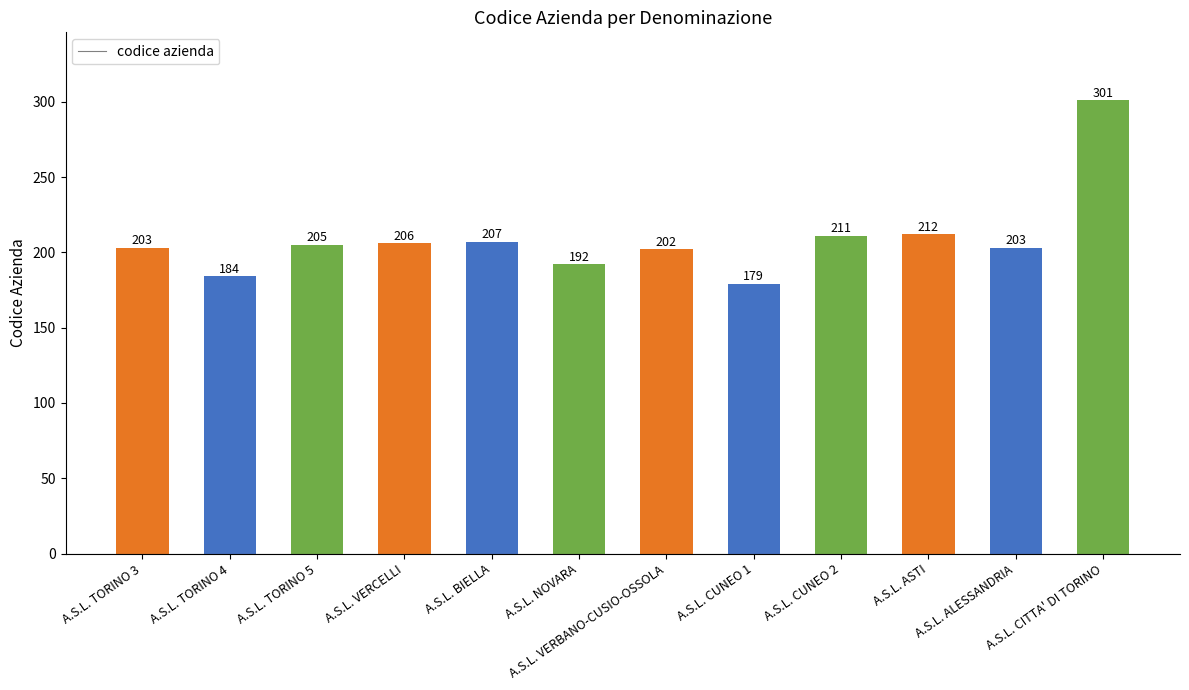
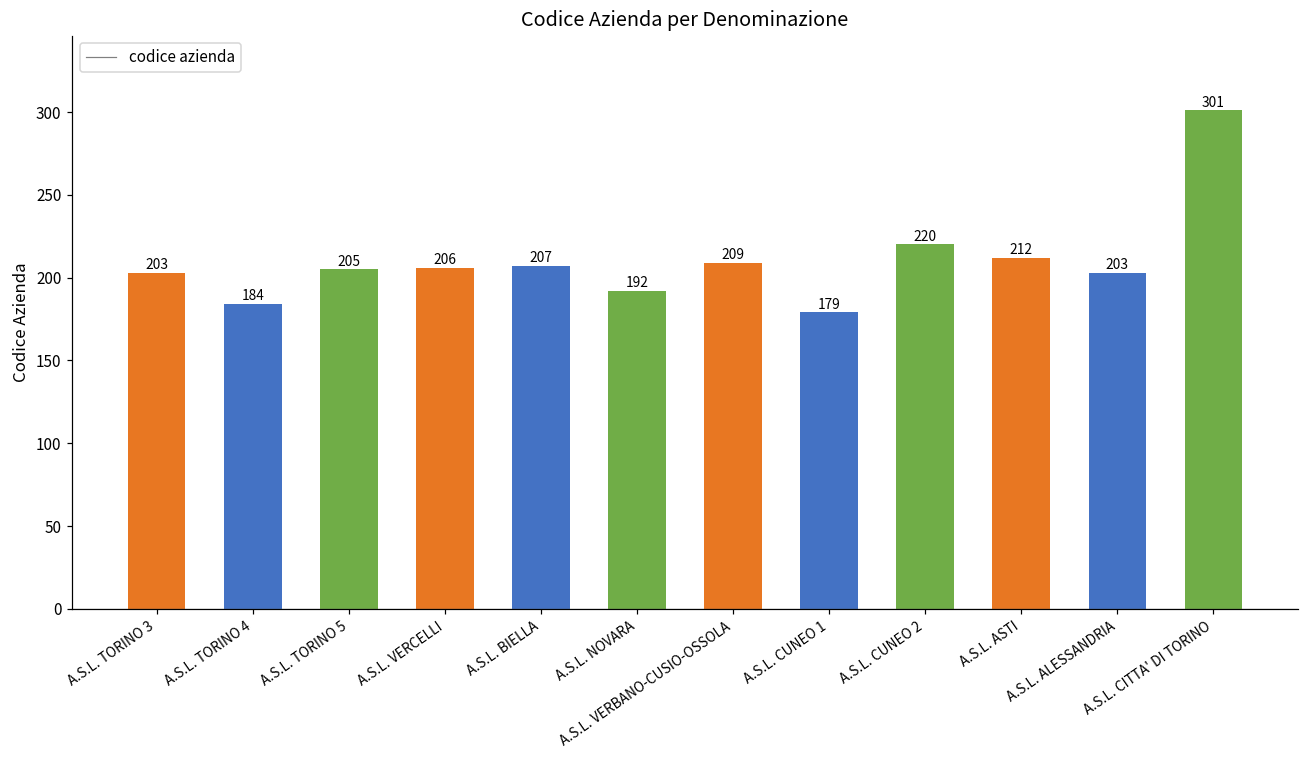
A.S.L. VERBANO-CUSIO-OSSOLA: 202 -> 209
A.S.L. CUNEO 2: 211 -> 220
